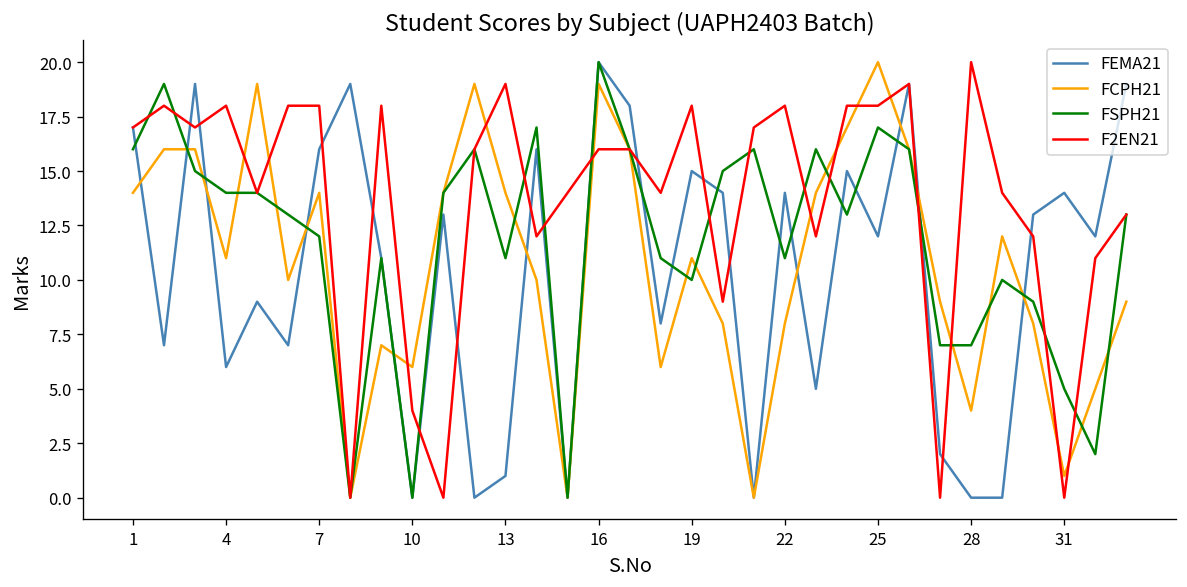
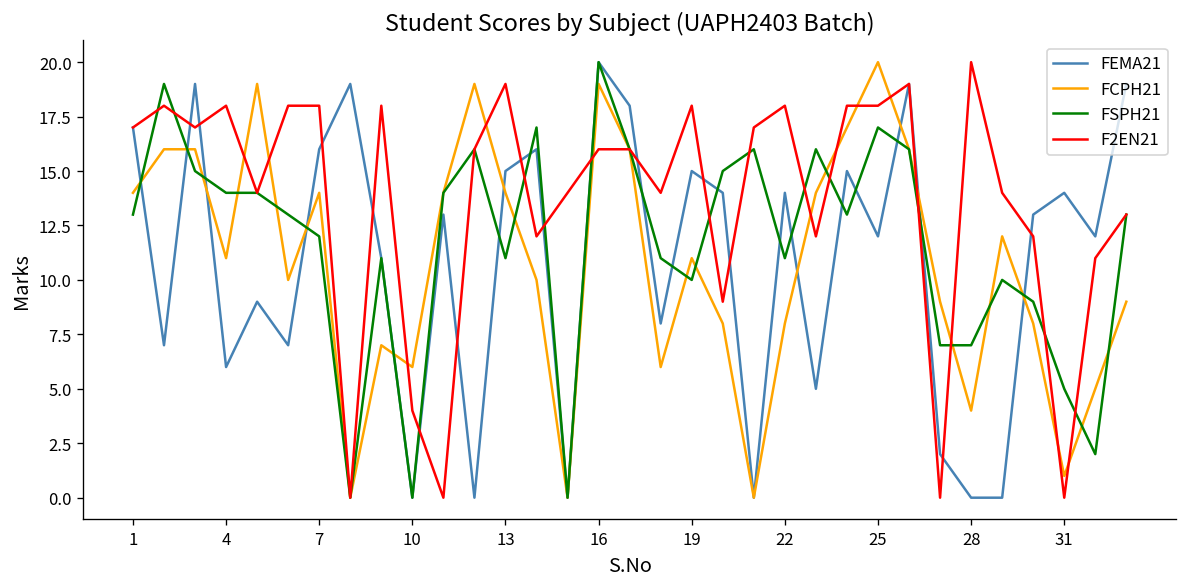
FSPH21, 1: 16 -> 13
FEMA21, 13: 1 -> 15
